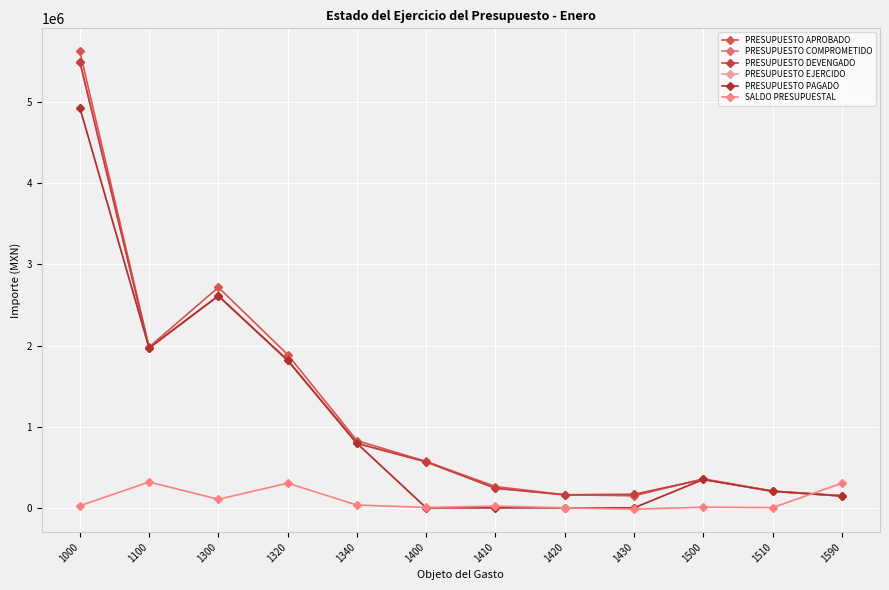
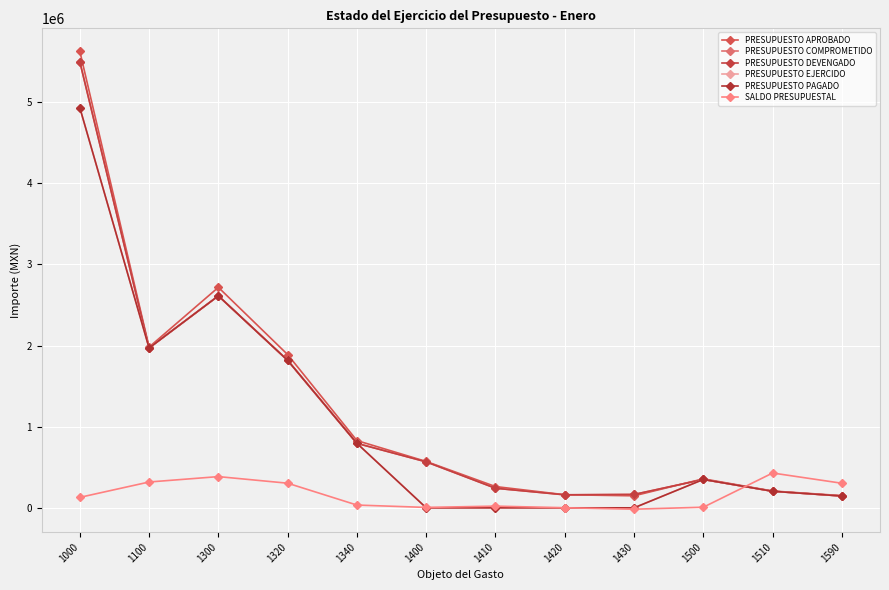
SALDO PRESUPUESTAL, 1000: 0 -> 100000
SALDO PRESUPUESTAL, 1300: 100000 -> 400000
SALDO PRESUPUESTAL, 1510: 0 -> 400000
